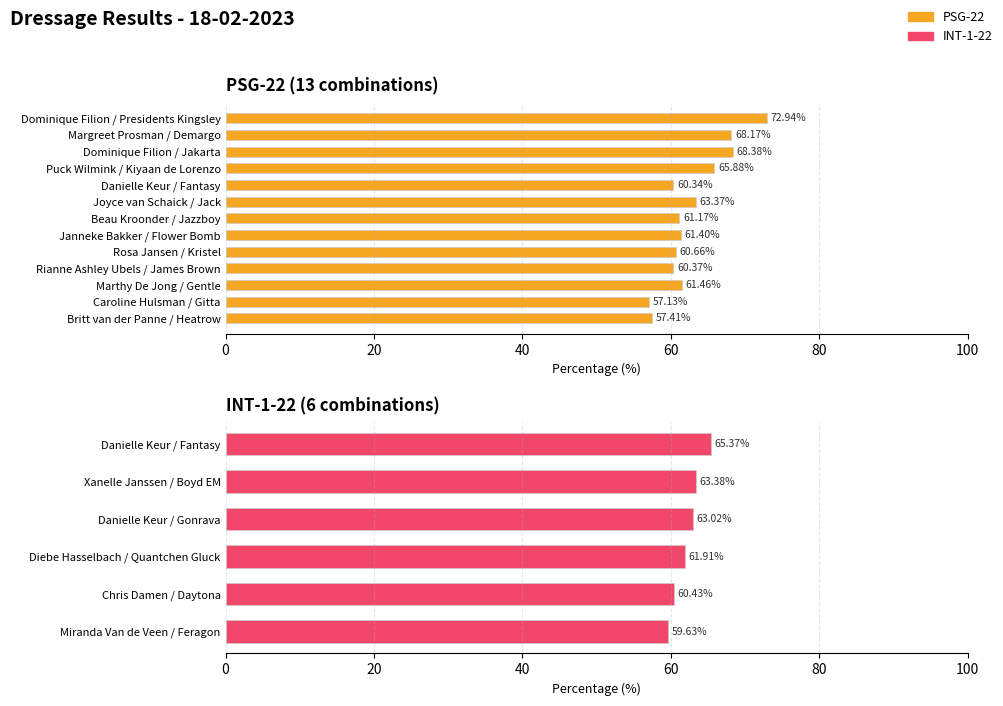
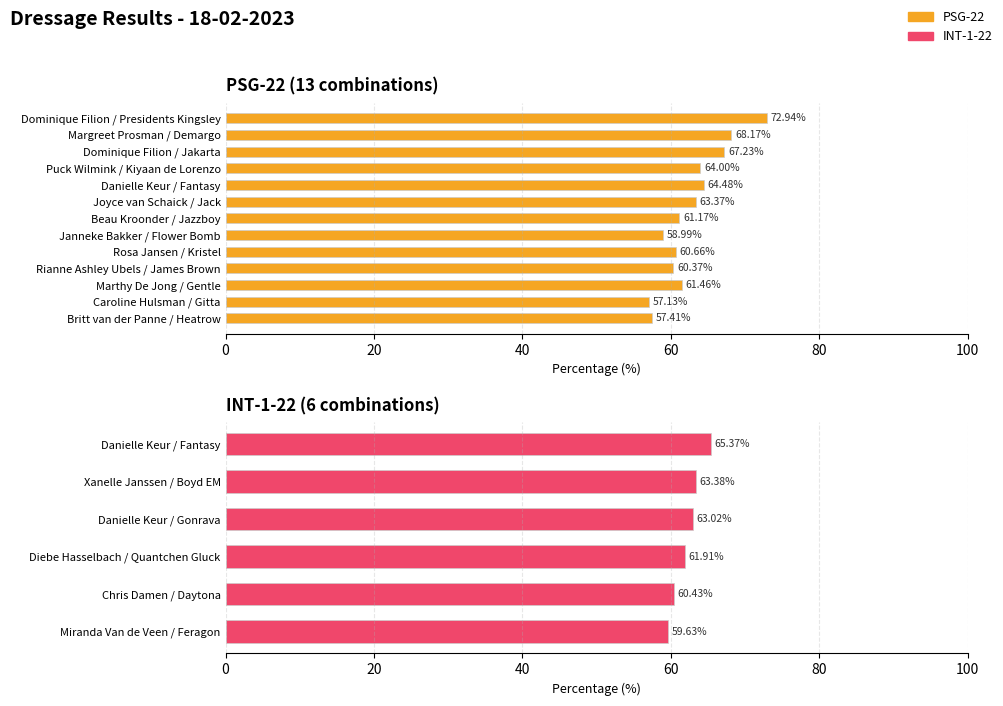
PSG-22 (13 combinations), Dominique Filion / Jakarta: 68.38% -> 67.23%
PSG-22 (13 combinations), Puck Wilmink / Kiyaan de Lorenzo: 65.88% -> 64.00%
PSG-22 (13 combinations), Danielle Keur / Fantasy: 60.34% -> 64.48%
PSG-22 (13 combinations), Janneke Bakker / Flower Bomb: 61.40% -> 58.99%
